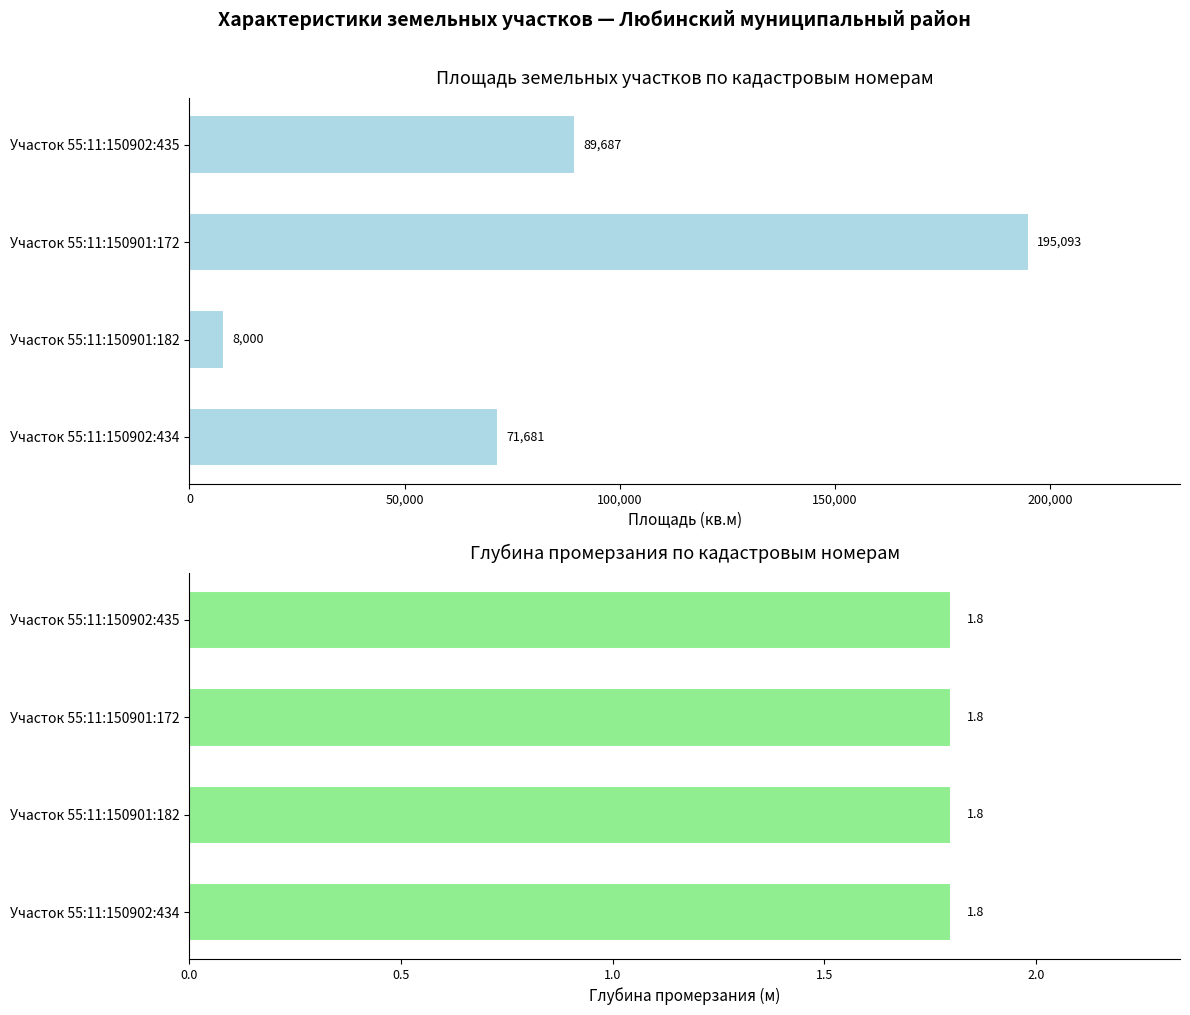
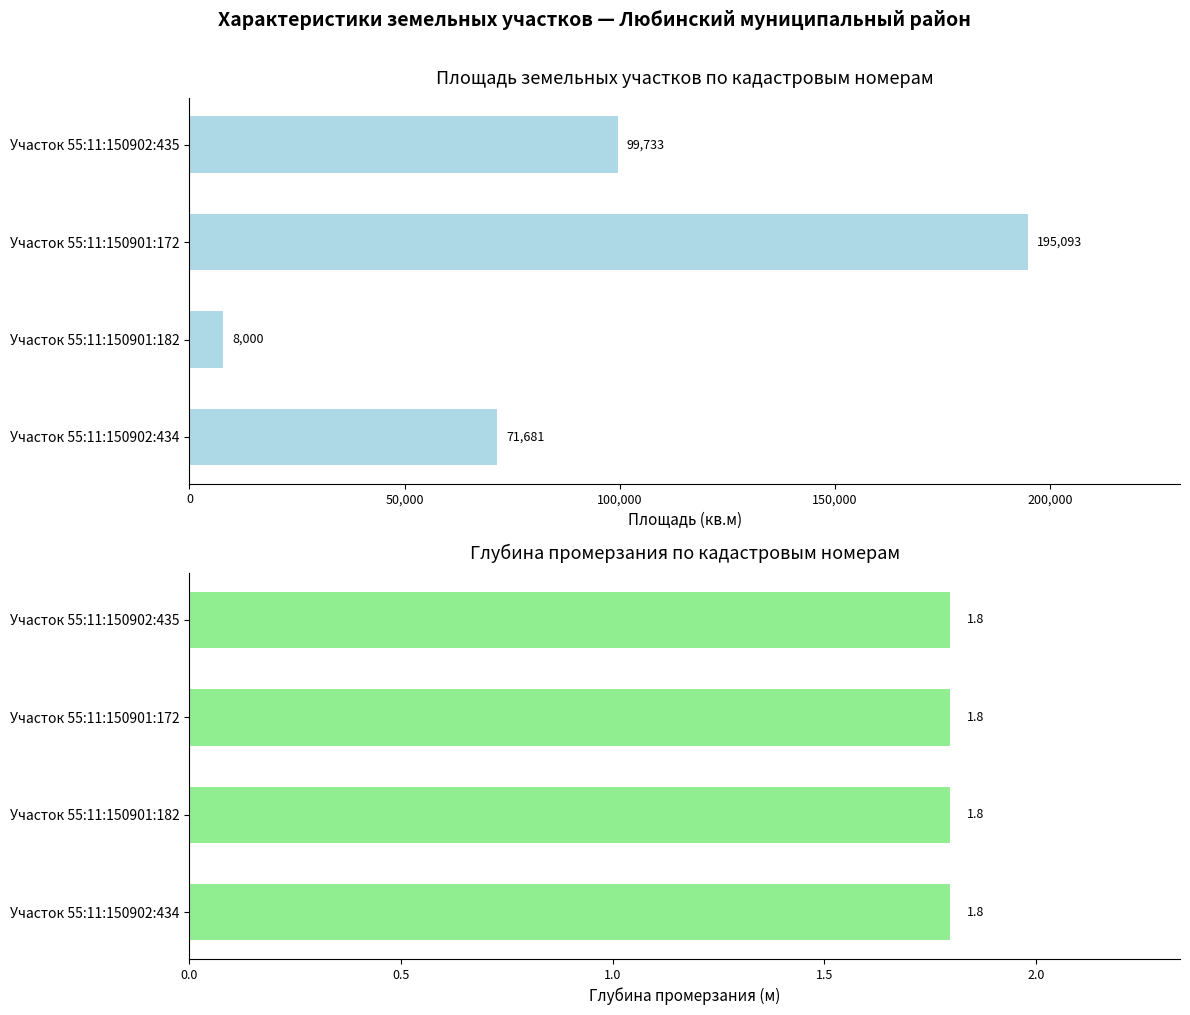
Площадь земельных участков по кадастровым номерам, Участок 55:11:150902:435: 89,687 -> 99,733
